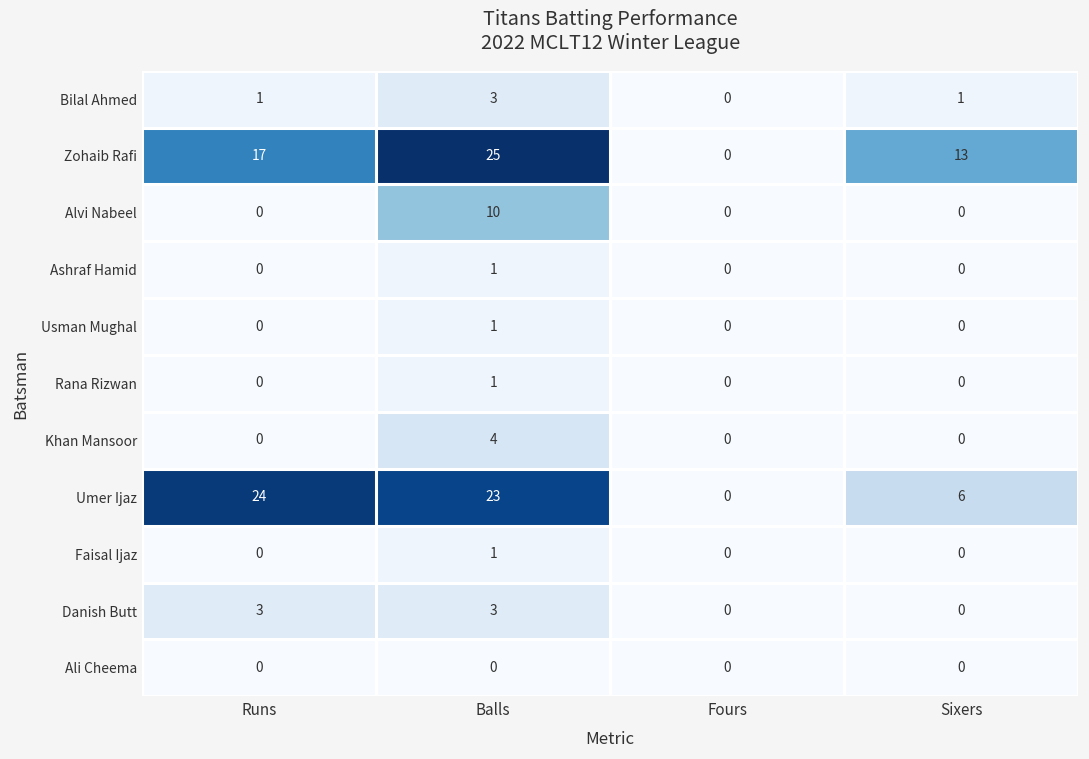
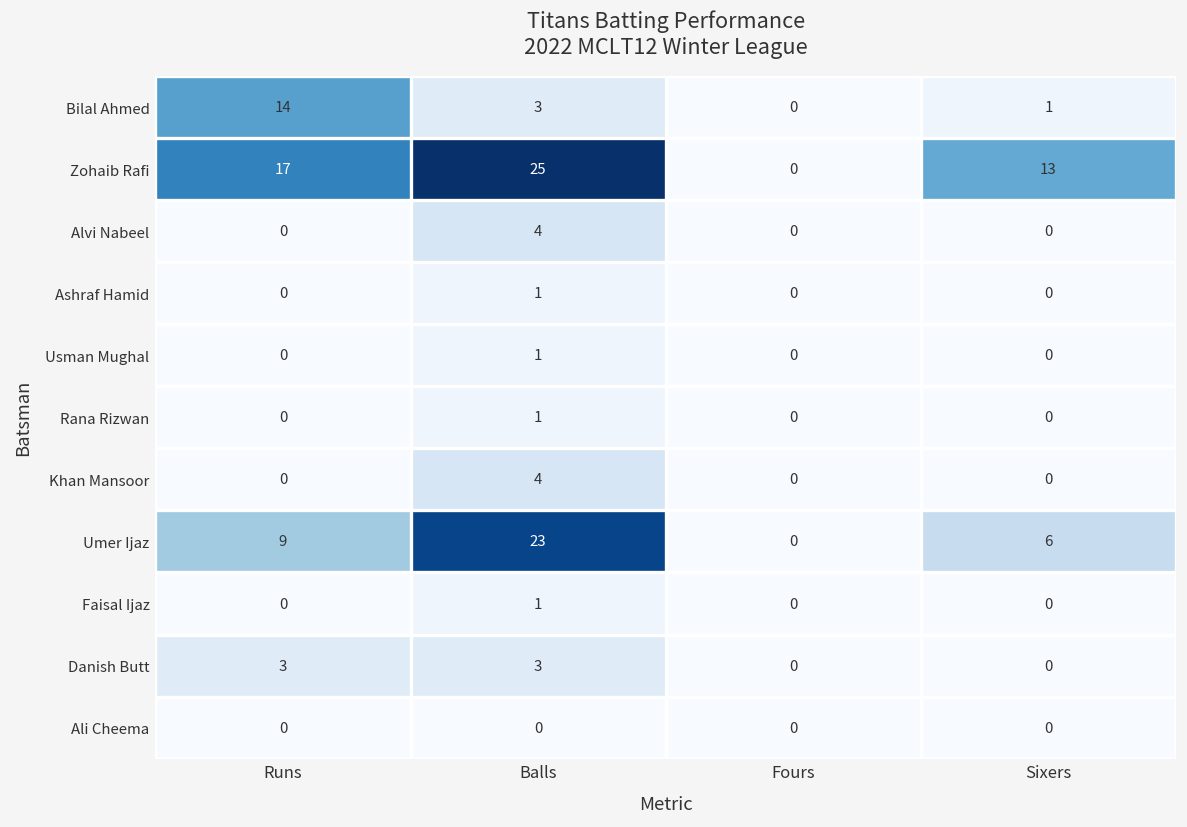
Bilal Ahmed, Runs: 1 -> 14
Alvi Nabeel, Balls: 10 -> 4
Umer Ijaz, Runs: 24 -> 9
